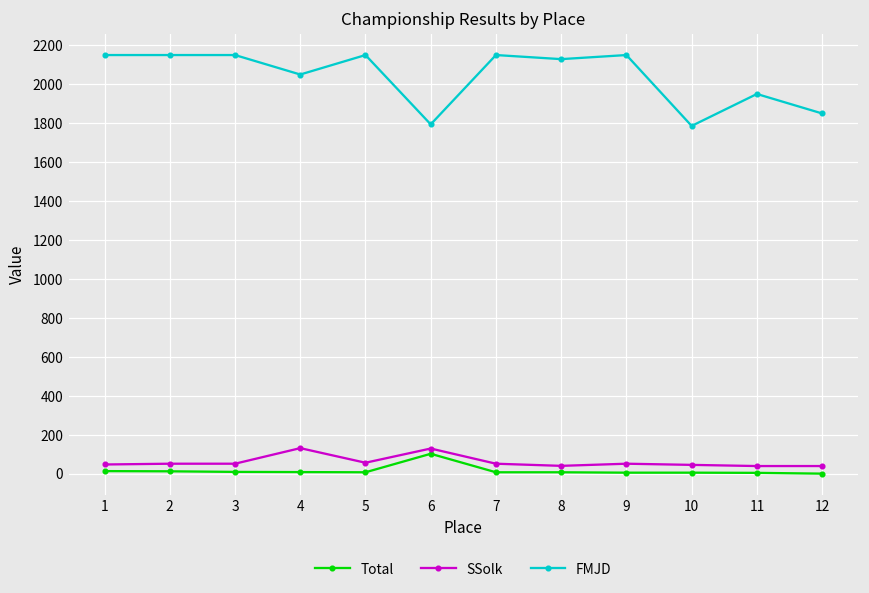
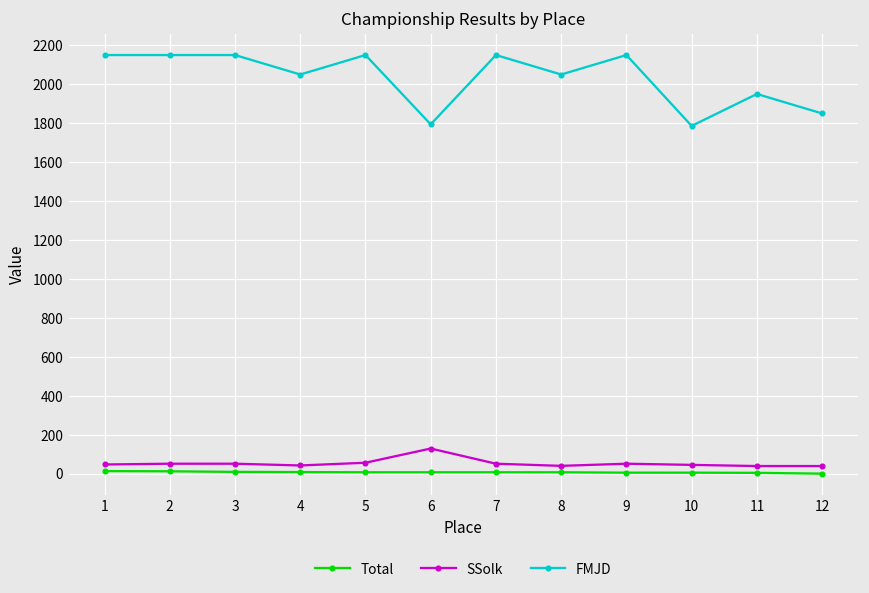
SSolk, 4: 130 -> 40
Total, 6: 100 -> 10
FMJD, 8: 2130 -> 2050
